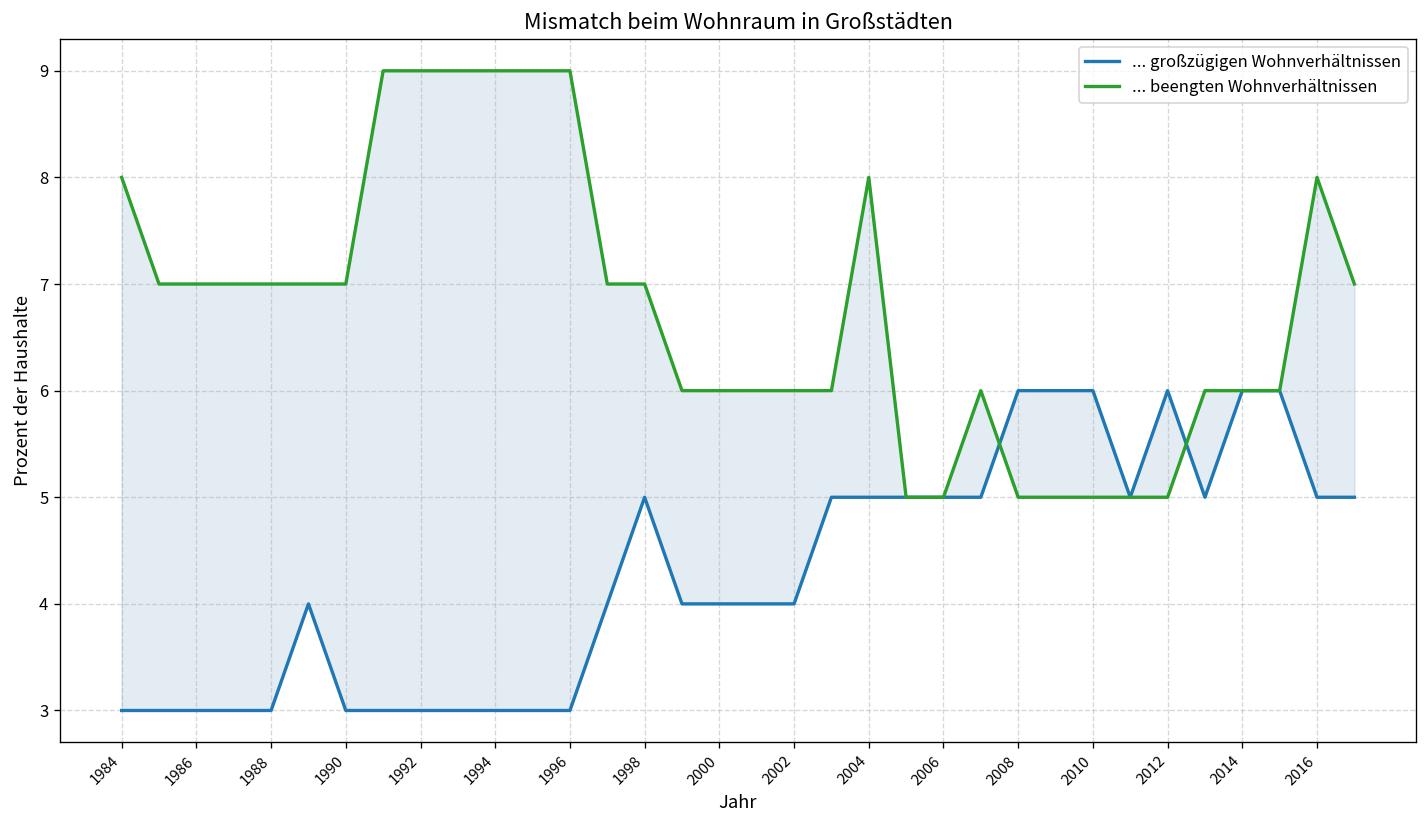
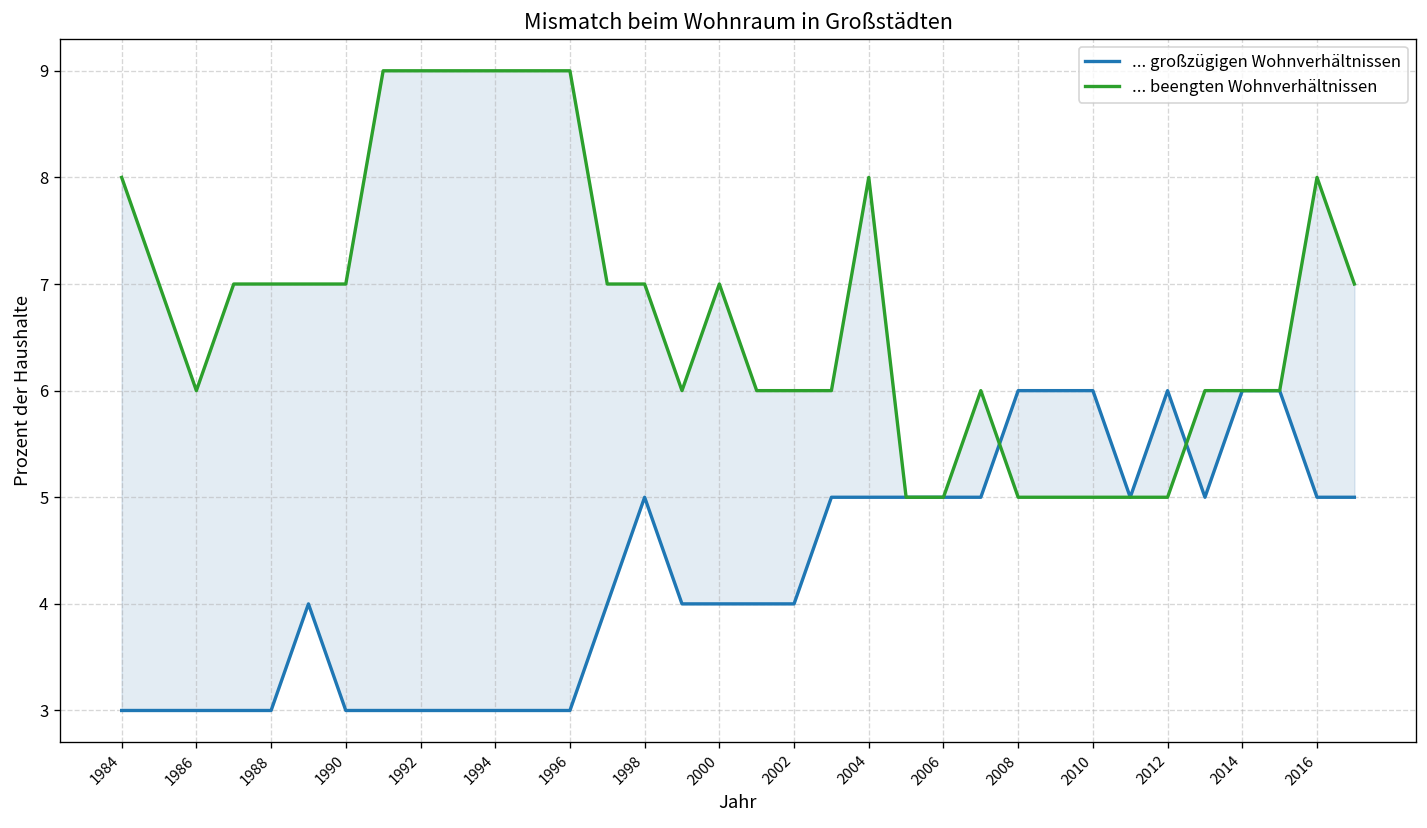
... beengten Wohnverhältnissen, 1986: 7 -> 6
... beengten Wohnverhältnissen, 2000: 6 -> 7
